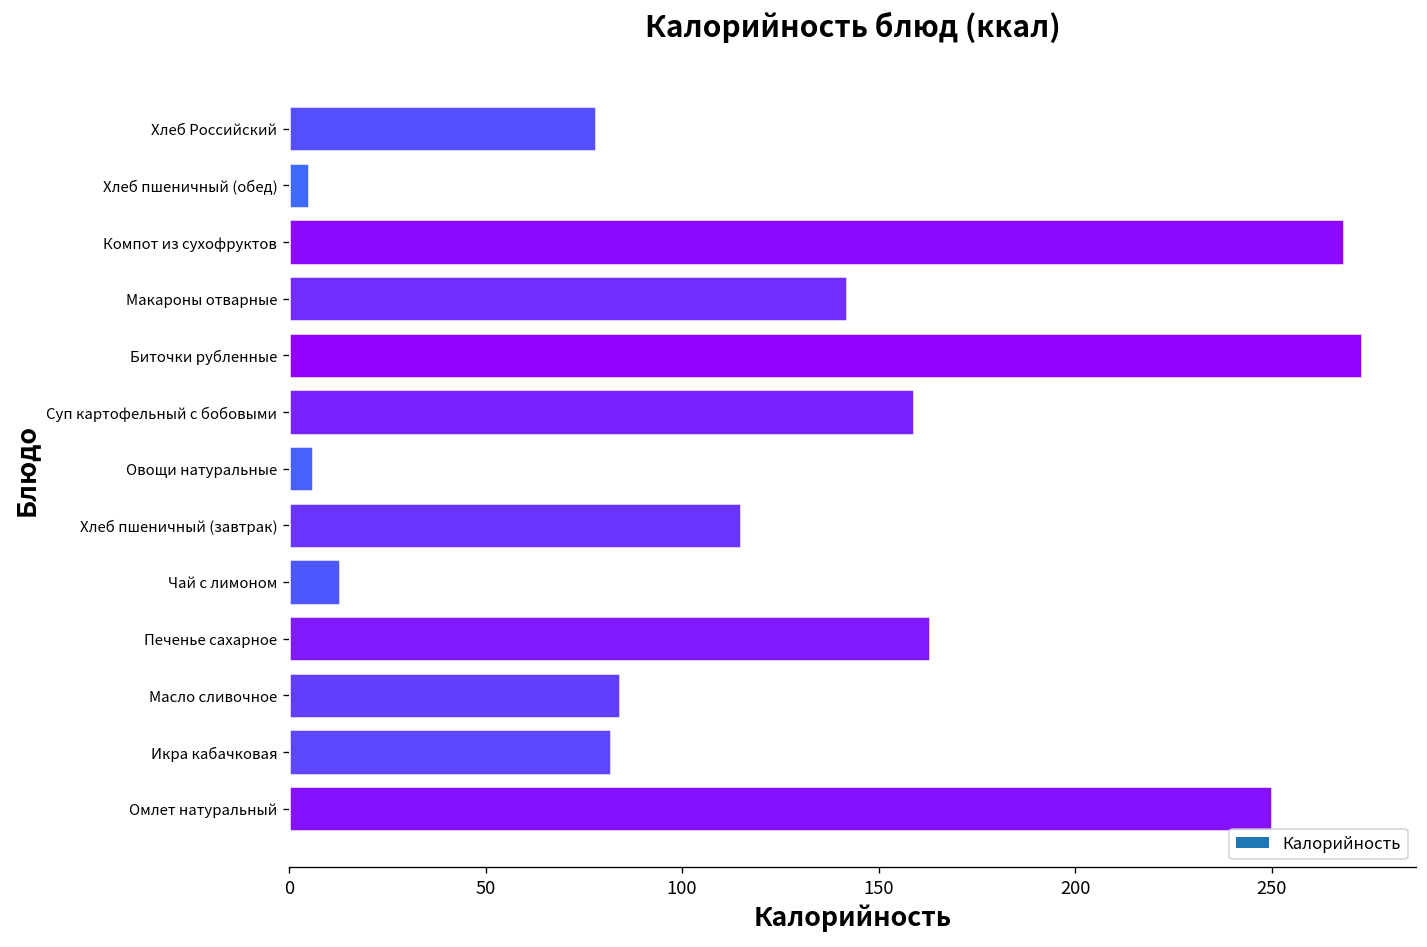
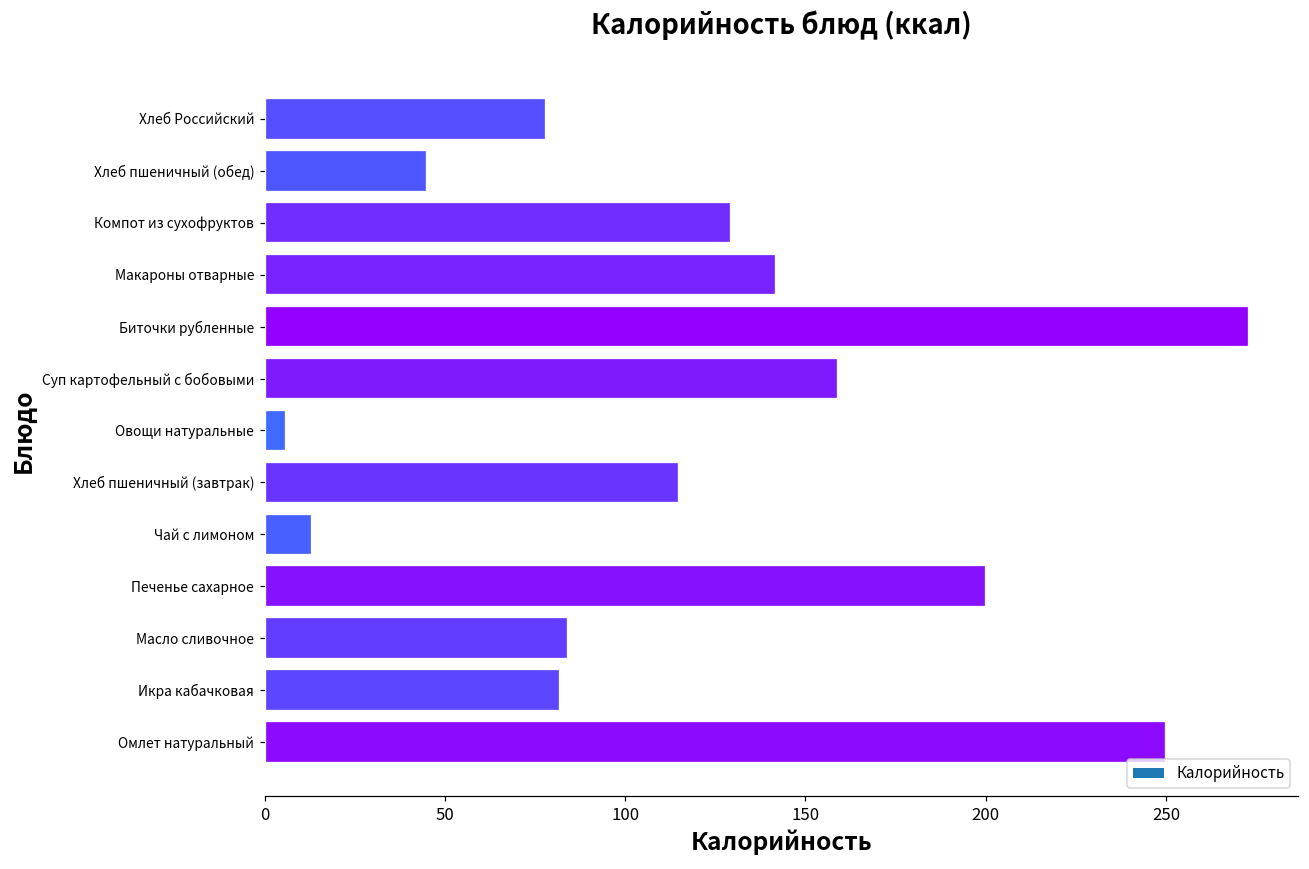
Хлеб пшеничный (обед): 5 -> 45
Компот из сухофруктов: 268 -> 129
Печенье сахарное: 163 -> 200
